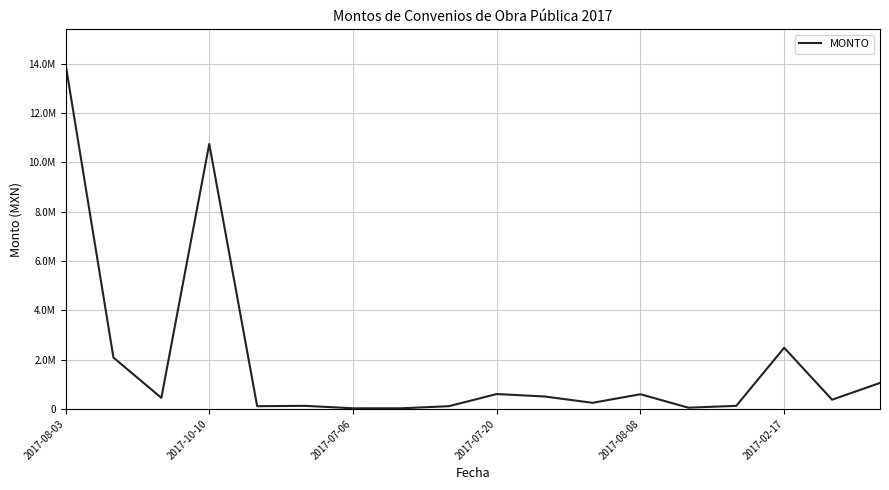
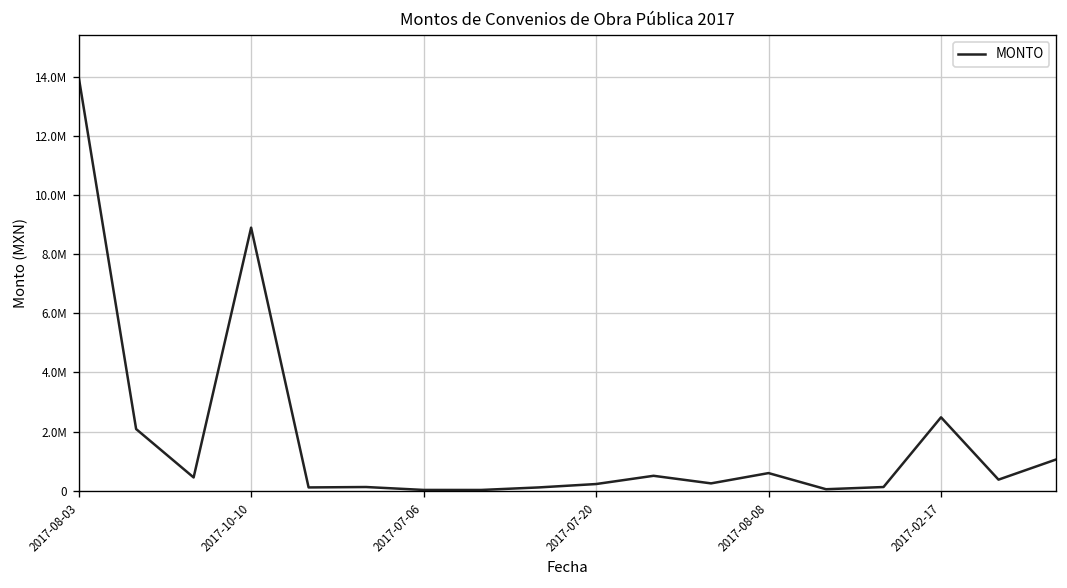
2017-10-10: 10800000 -> 8900000
2017-07-20: 600000 -> 200000
